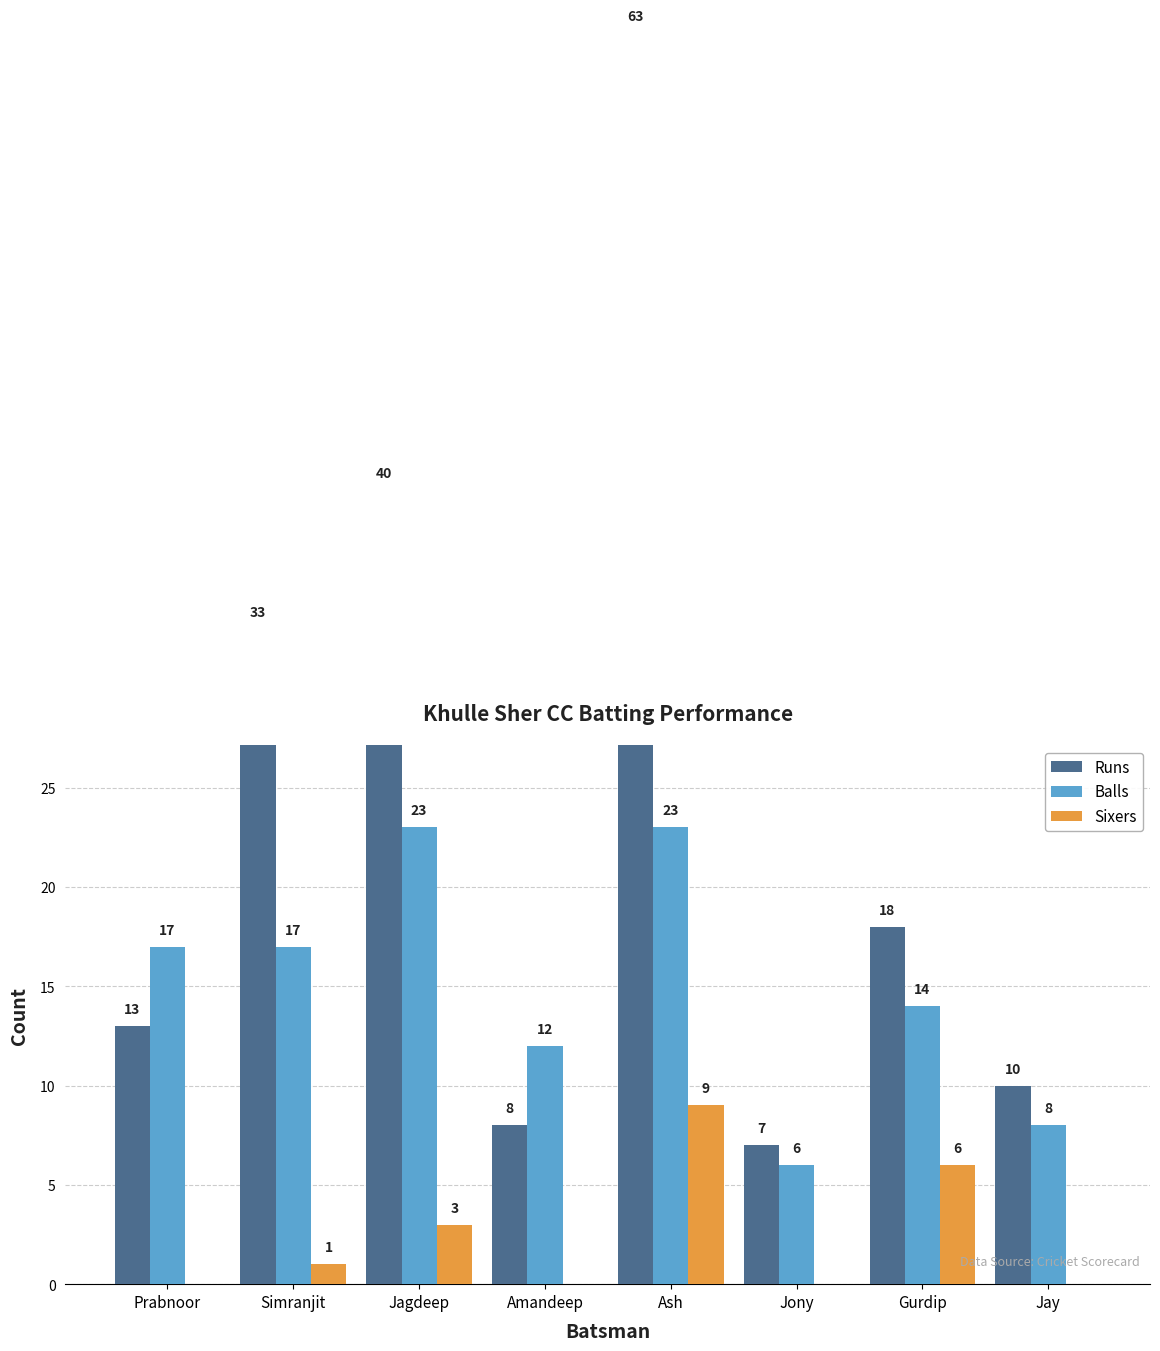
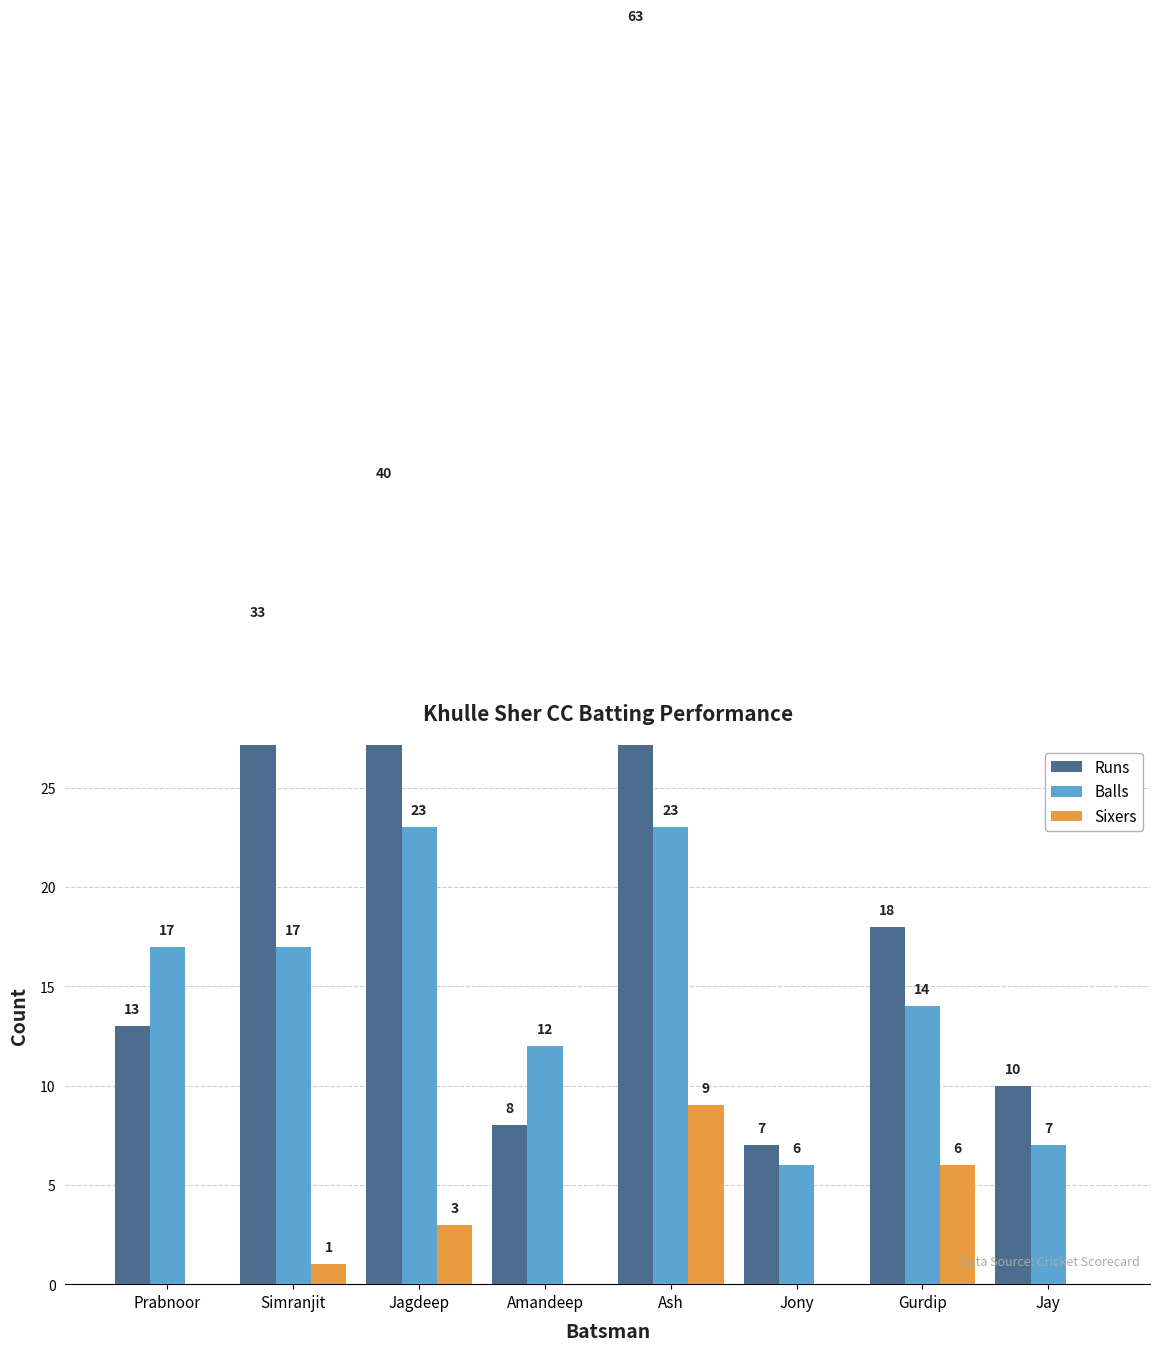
Balls, Jay: 8 -> 7
